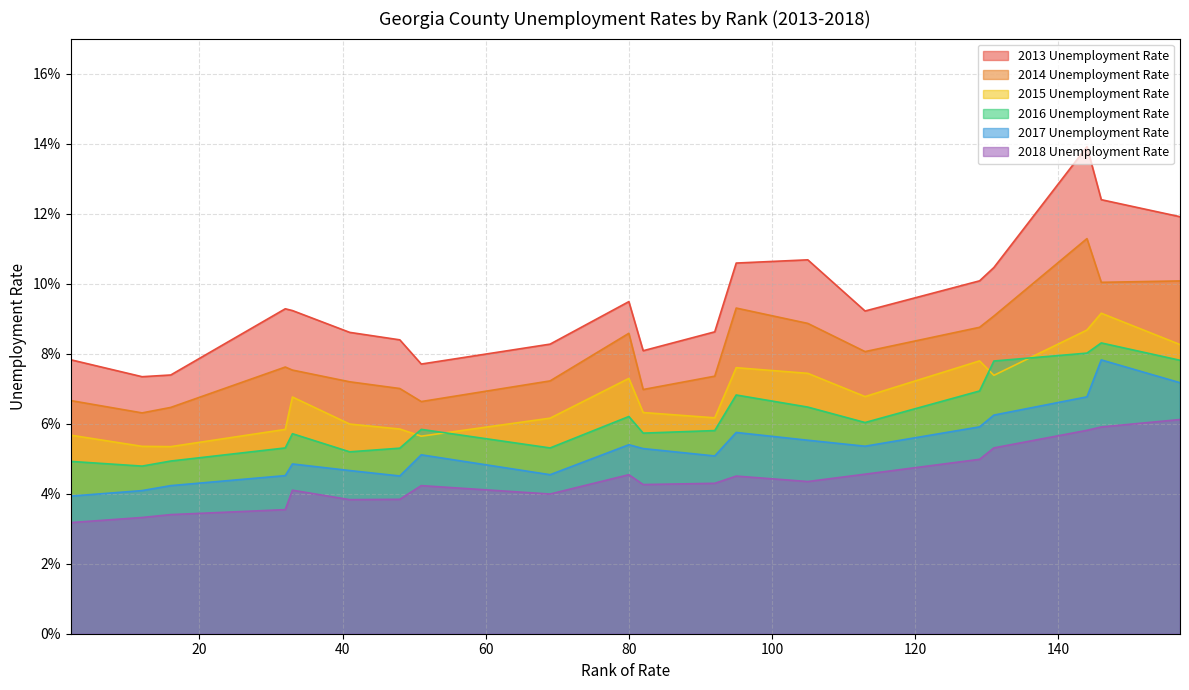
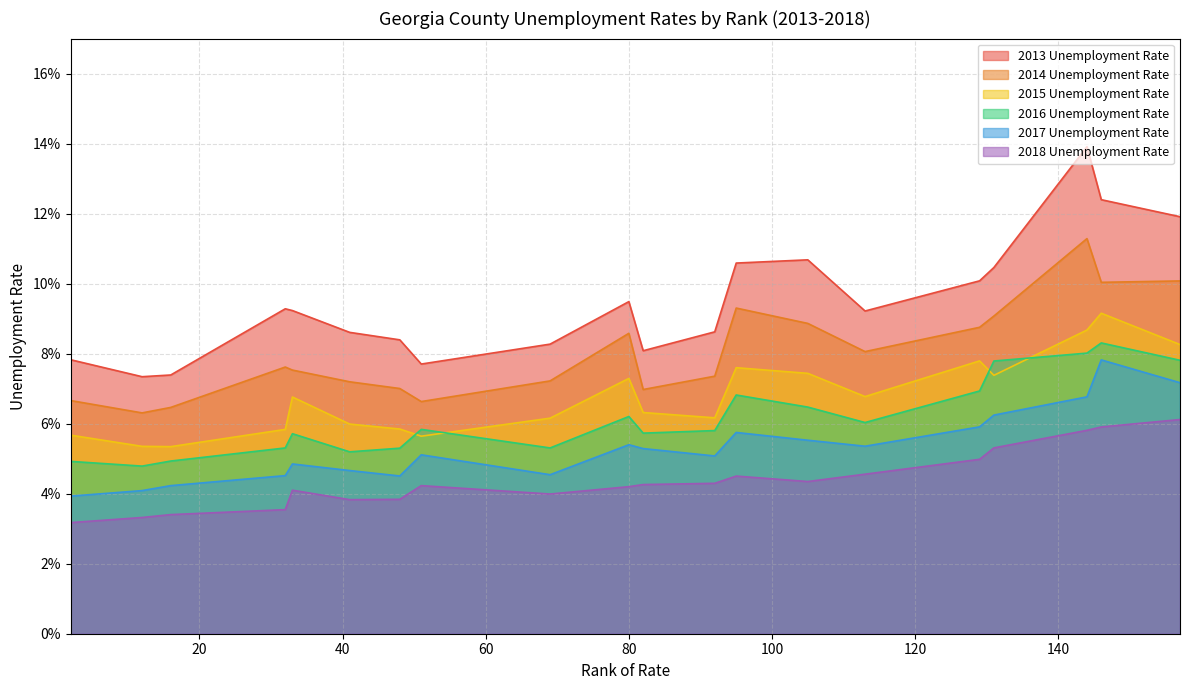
2018 Unemployment Rate, 80: 4.5% -> 4.2%
